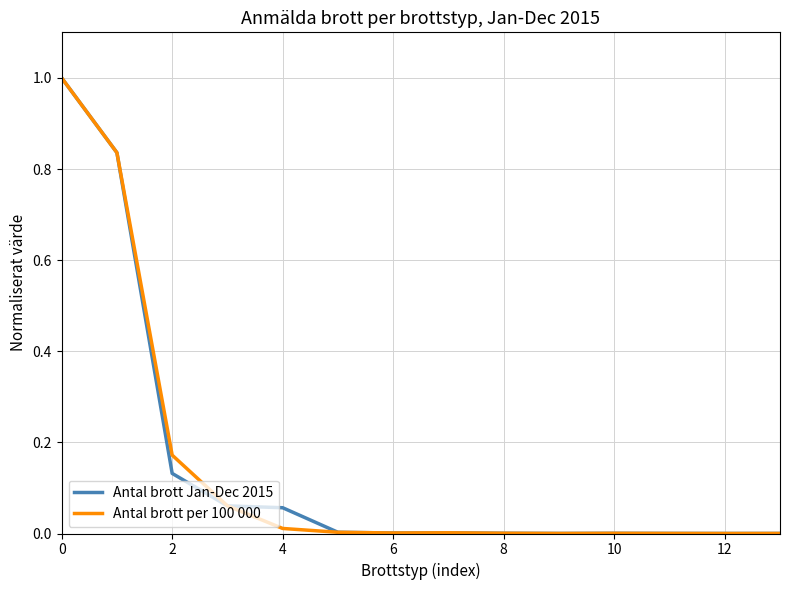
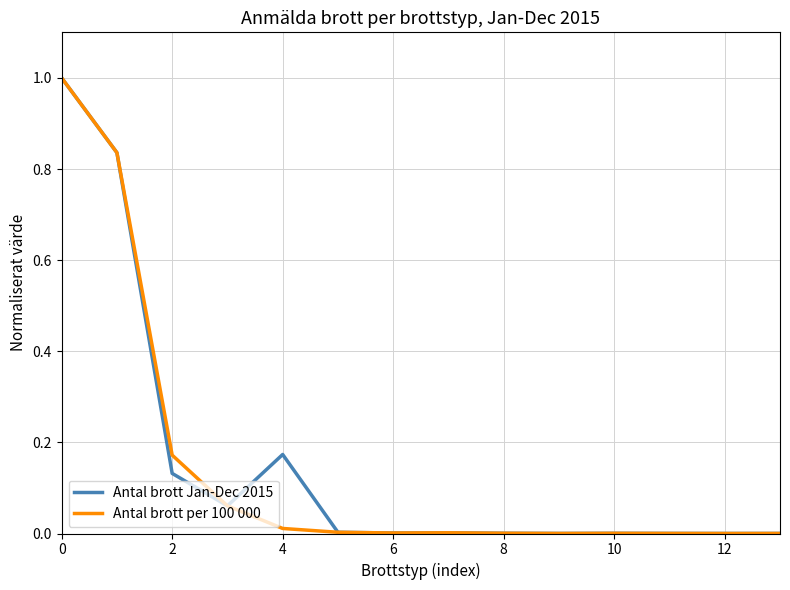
Antal brott Jan-Dec 2015, 4: 0.06 -> 0.17
